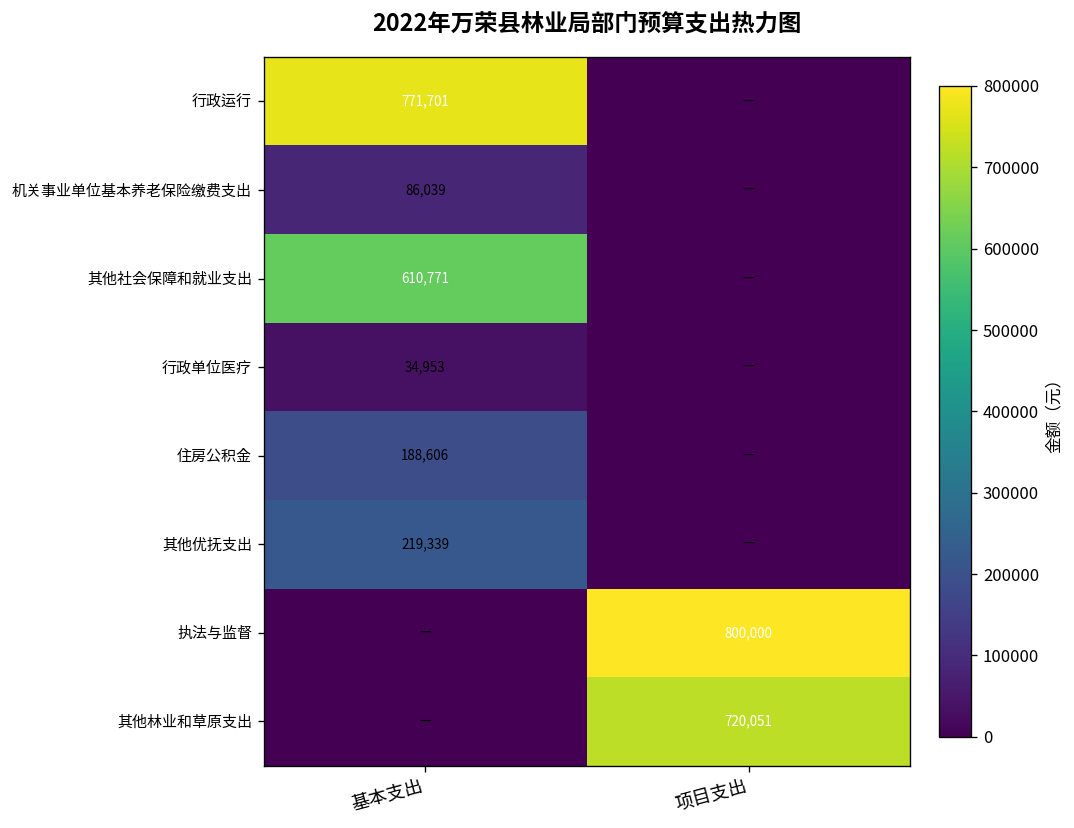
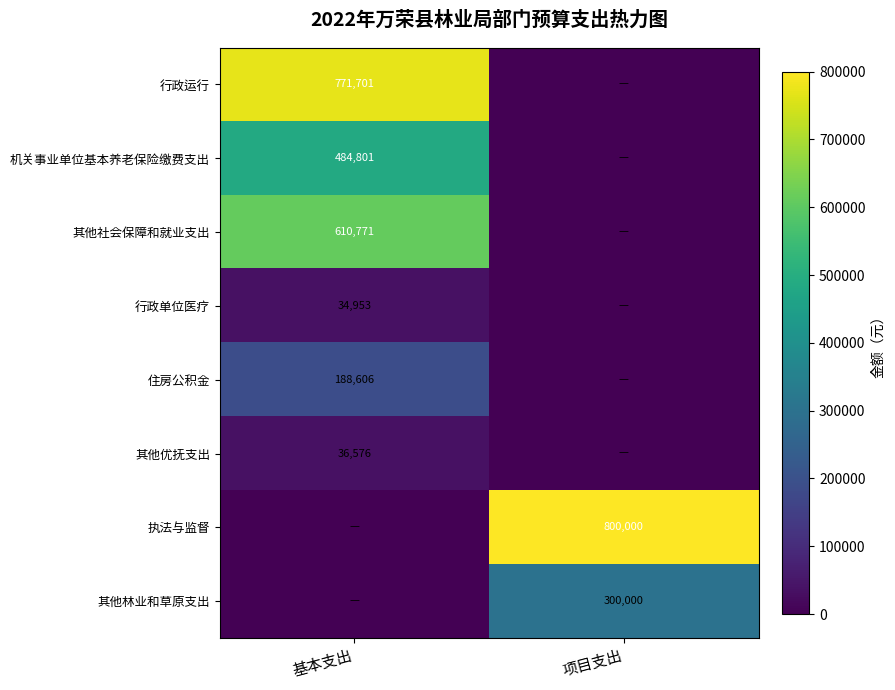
机关事业单位基本养老保险缴费支出, 基本支出: 86,039 -> 484,801
其他优抚支出, 基本支出: 219,339 -> 36,576
其他林业和草原支出, 项目支出: 720,051 -> 300,000
